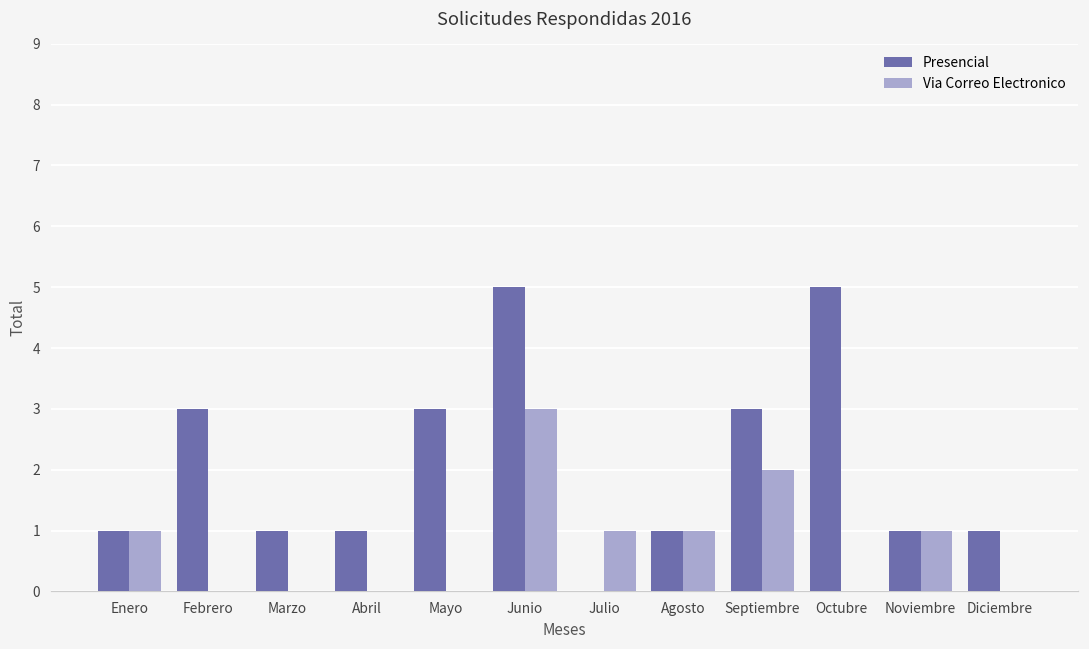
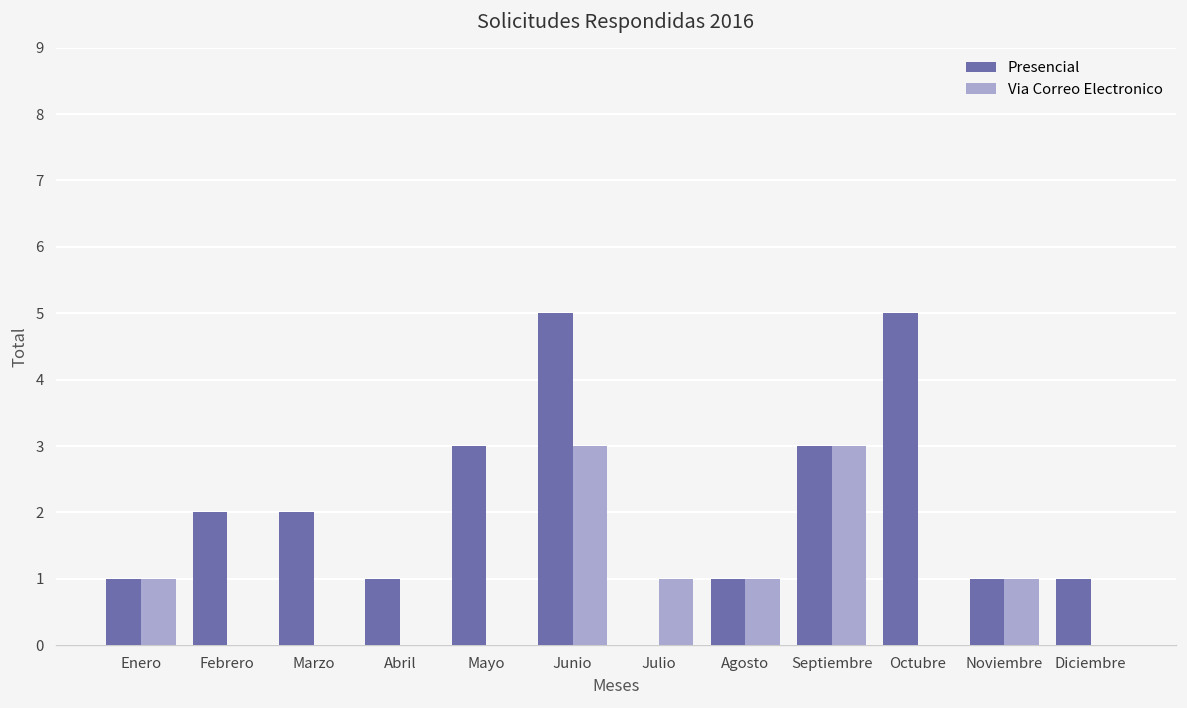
Presencial, Febrero: 3 -> 2
Presencial, Marzo: 1 -> 2
Via Correo Electronico, Septiembre: 2 -> 3
